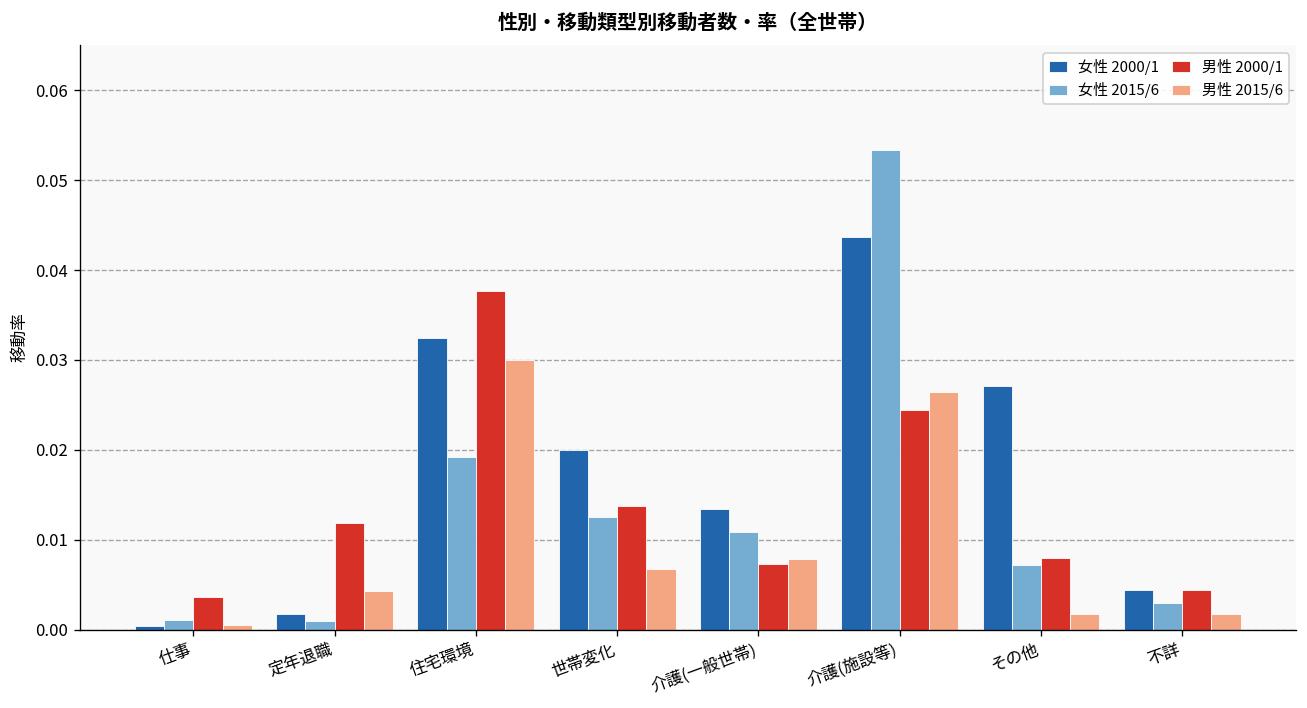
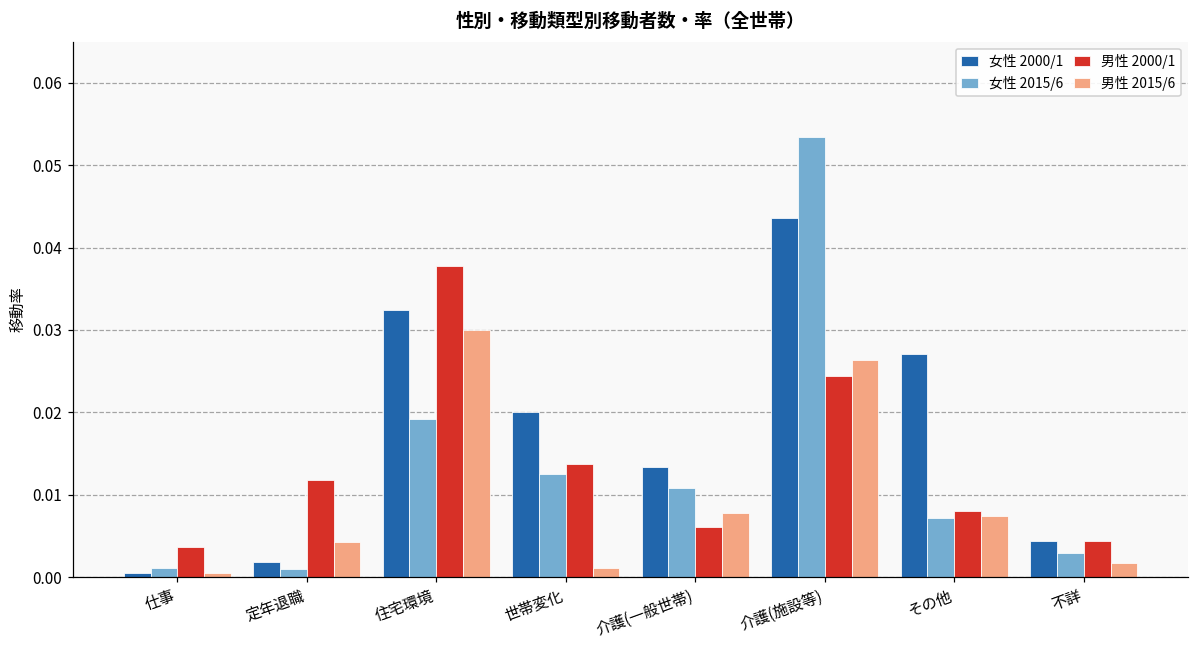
男性 2015/6, 世帯変化: 0.007 -> 0.001
男性 2000/1, 介護(一般世帯): 0.007 -> 0.006
男性 2015/6, その他: 0.002 -> 0.007
